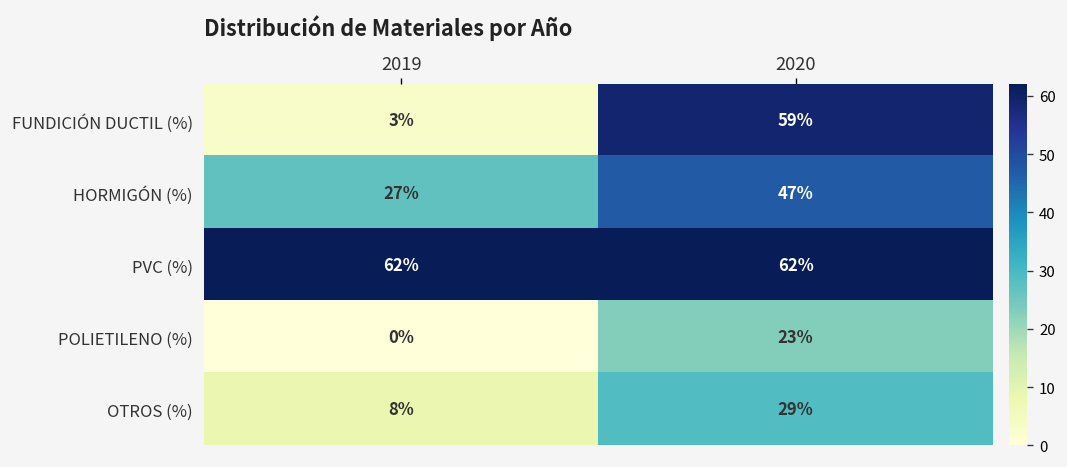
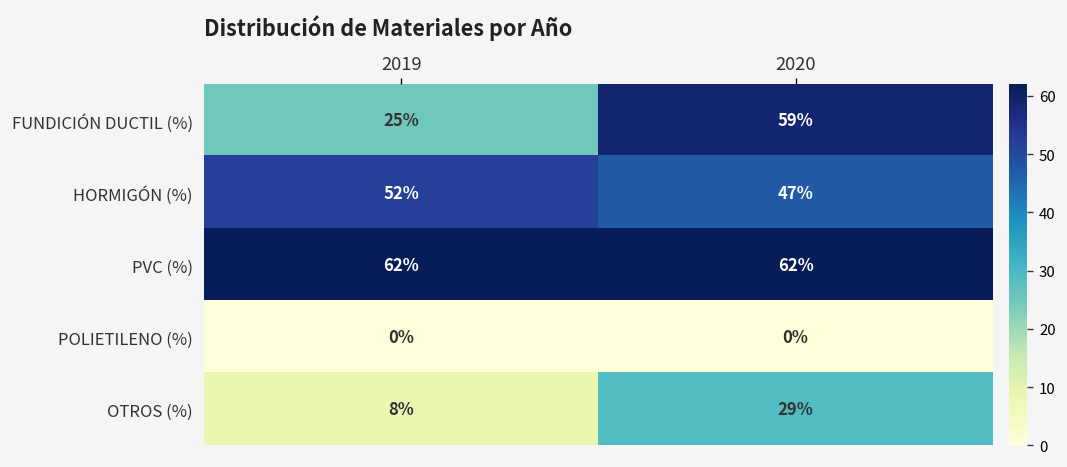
FUNDICIÓN DUCTIL (%), 2019: 3% -> 25%
HORMIGÓN (%), 2019: 27% -> 52%
POLIETILENO (%), 2020: 23% -> 0%
